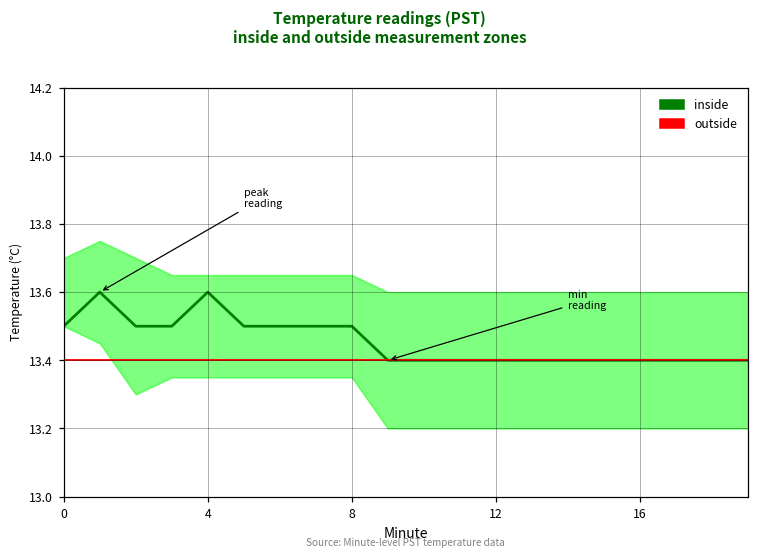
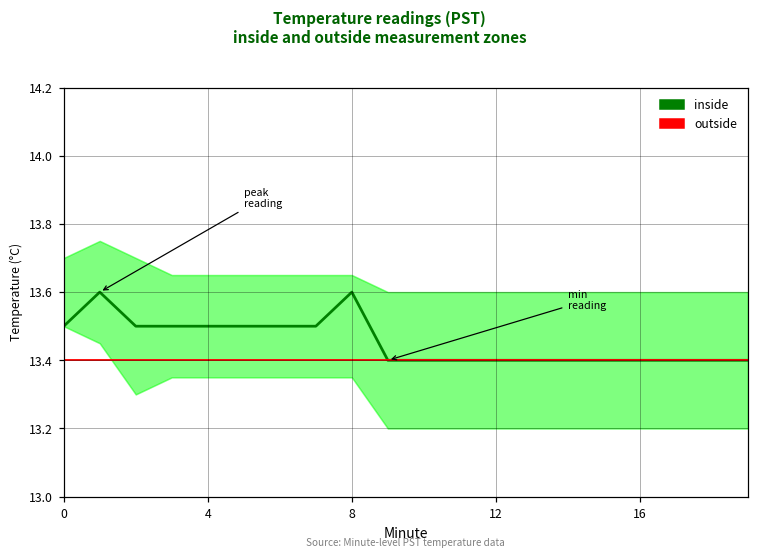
inside, 4: 13.6 -> 13.5
inside, 8: 13.5 -> 13.6
